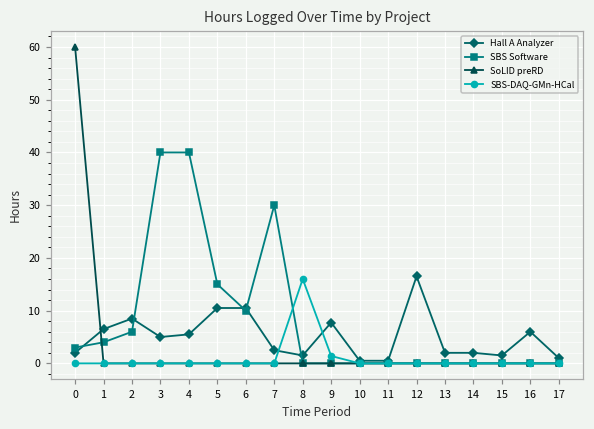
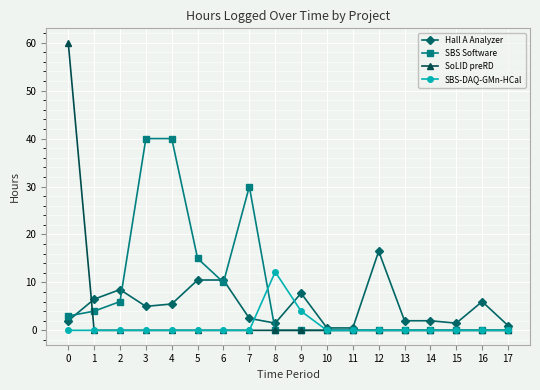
SBS-DAQ-GMn-HCal, 8: 16 -> 12
SBS-DAQ-GMn-HCal, 9: 1 -> 4
